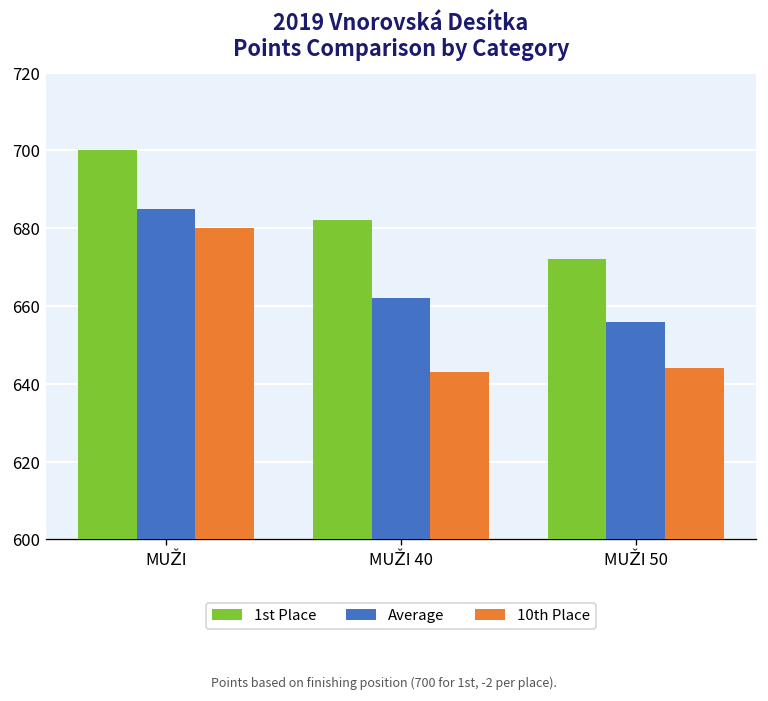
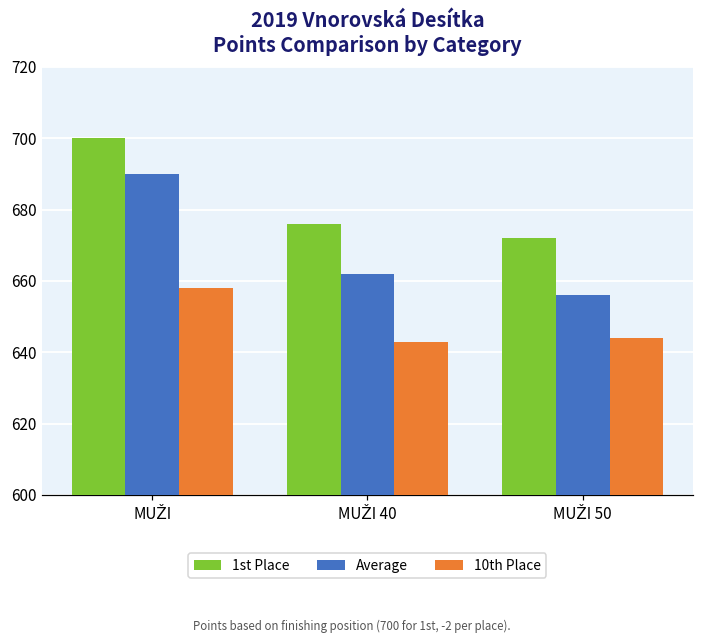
Average, MUŽI: 685 -> 690
10th Place, MUŽI: 680 -> 658
1st Place, MUŽI 40: 682 -> 676
